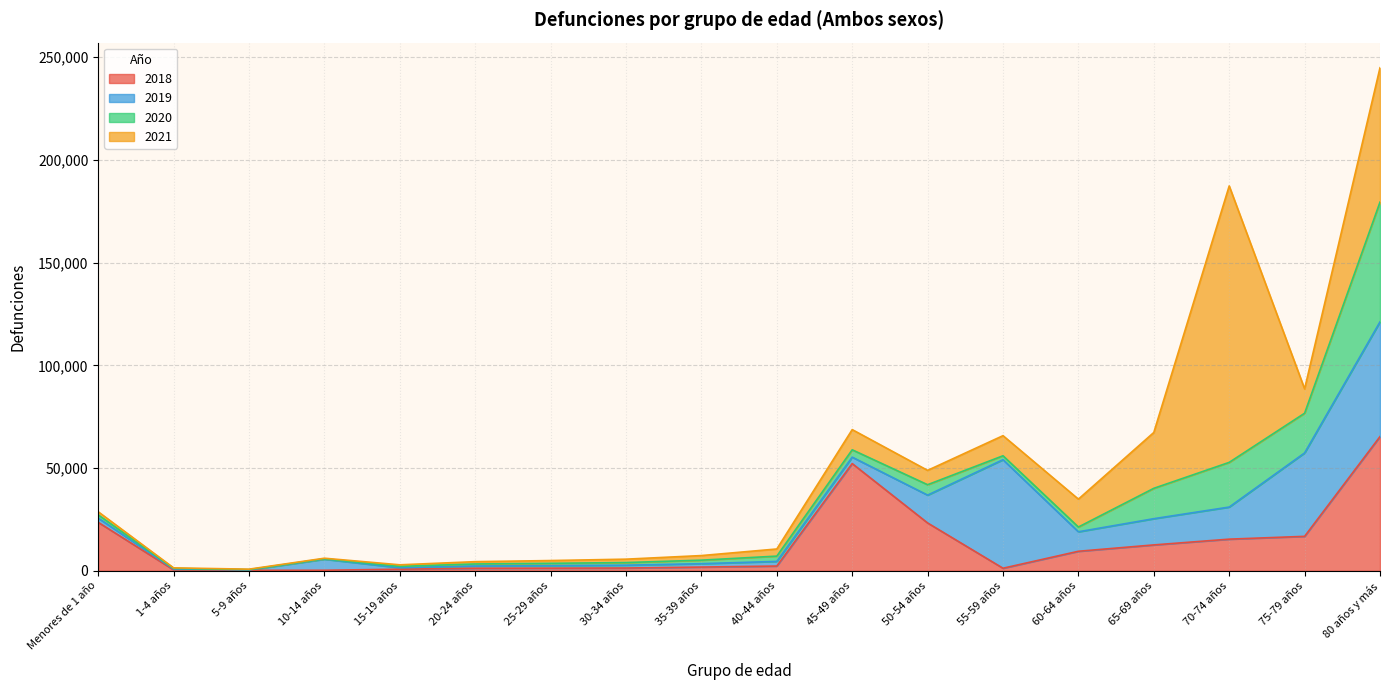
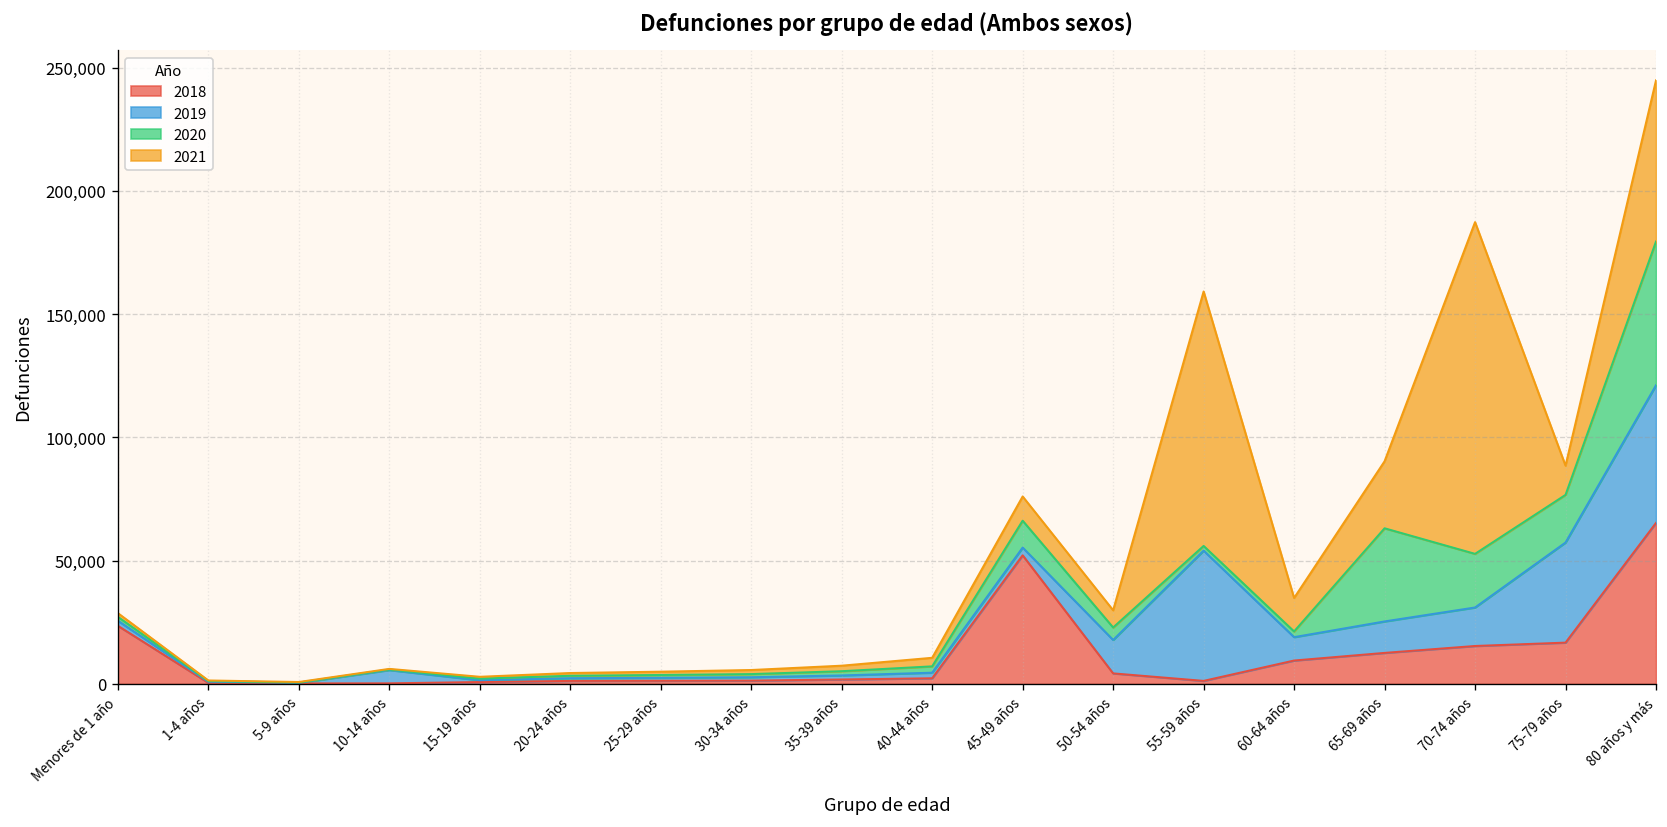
2020, 45-49 años: 4,000 -> 11,000
2018, 50-54 años: 23,000 -> 4,000
2021, 55-59 años: 10,000 -> 103,000
2020, 65-69 años: 15,000 -> 38,000
